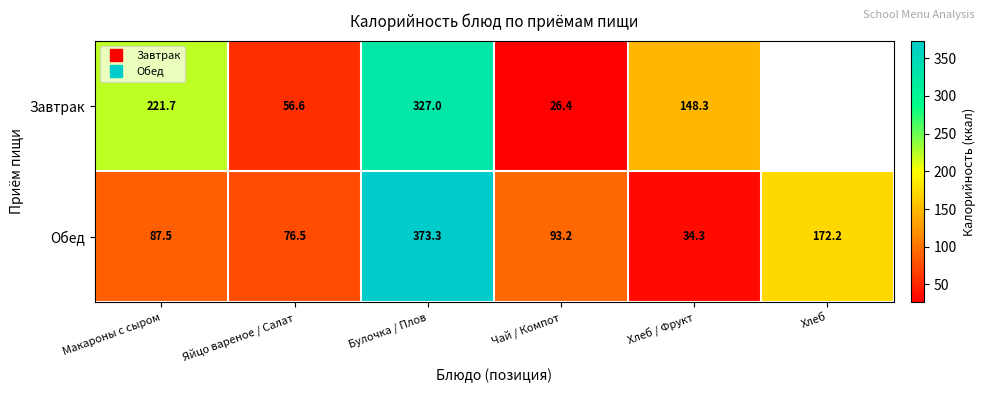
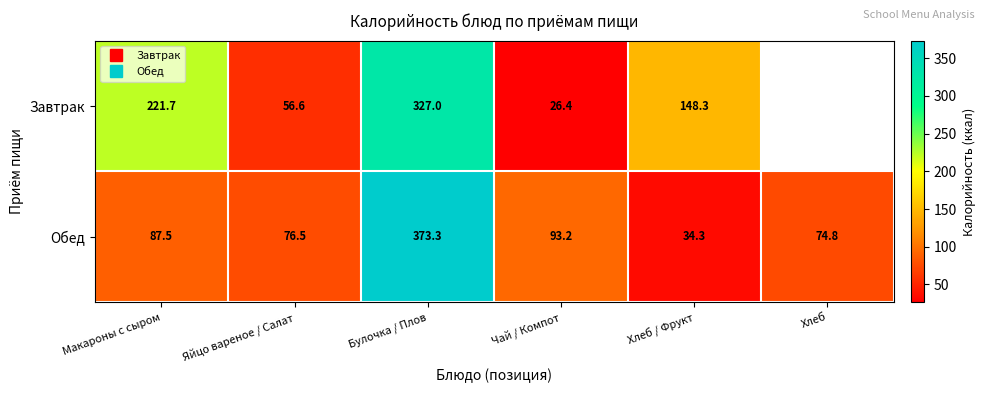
Обед, Хлеб: 172.2 -> 74.8
